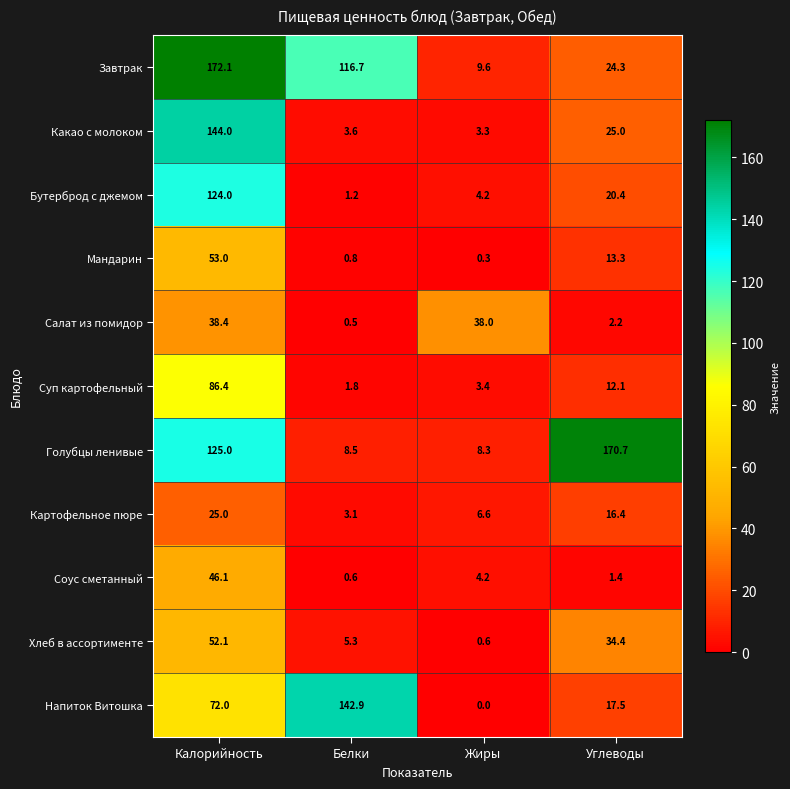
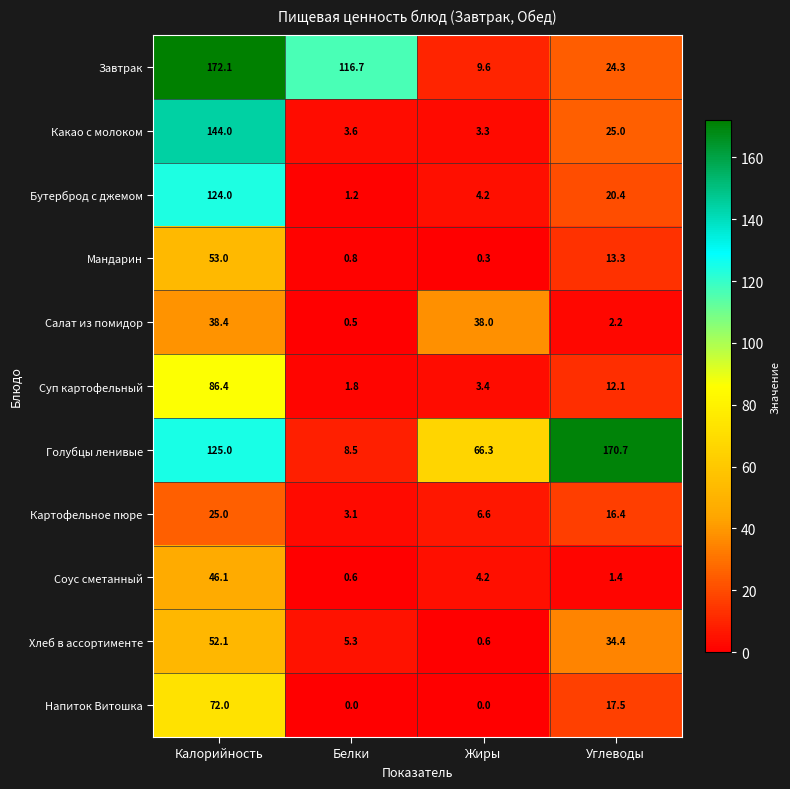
Голубцы ленивые, Жиры: 8.3 -> 66.3
Напиток Витошка, Белки: 142.9 -> 0.0
